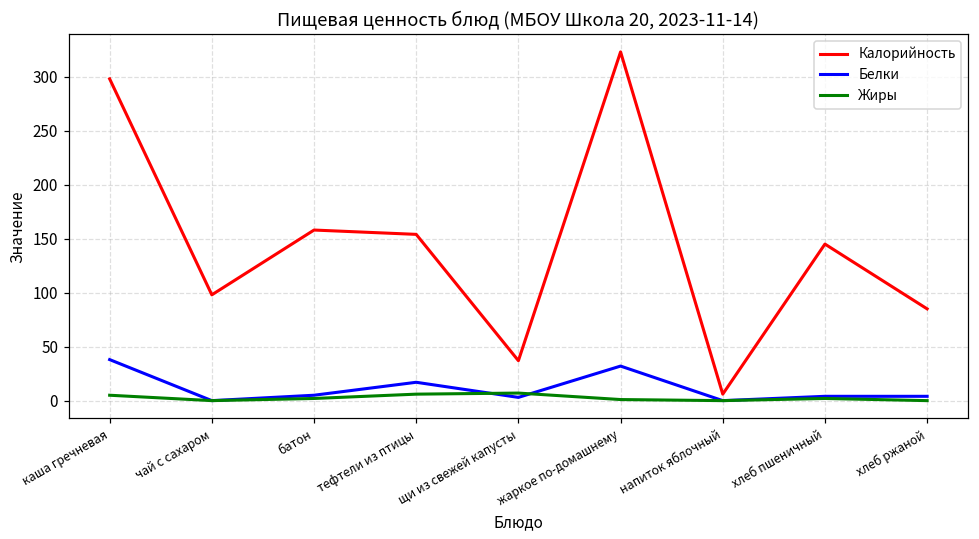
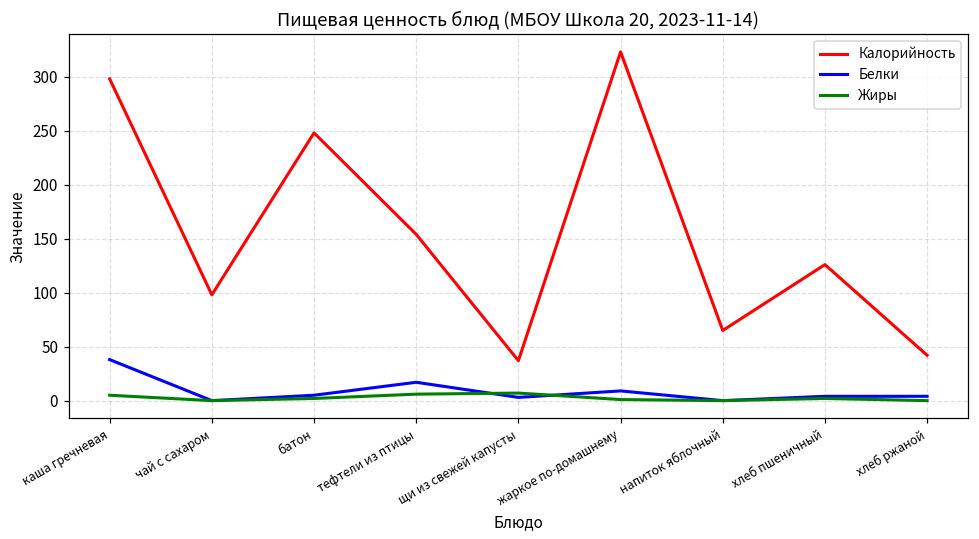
Калорийность, батон: 160 -> 250
Белки, жаркое по-домашнему: 30 -> 10
Калорийность, напиток яблочный: 10 -> 70
Калорийность, хлеб пшеничный: 150 -> 130
Калорийность, хлеб ржаной: 90 -> 40
